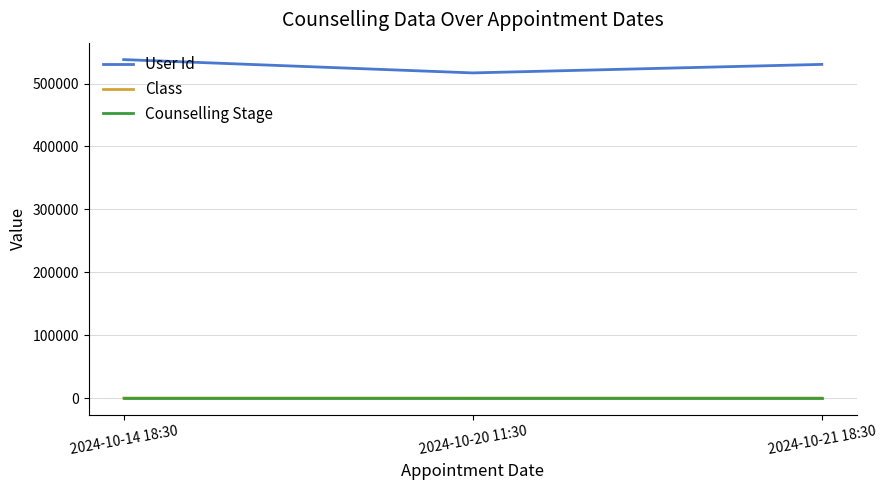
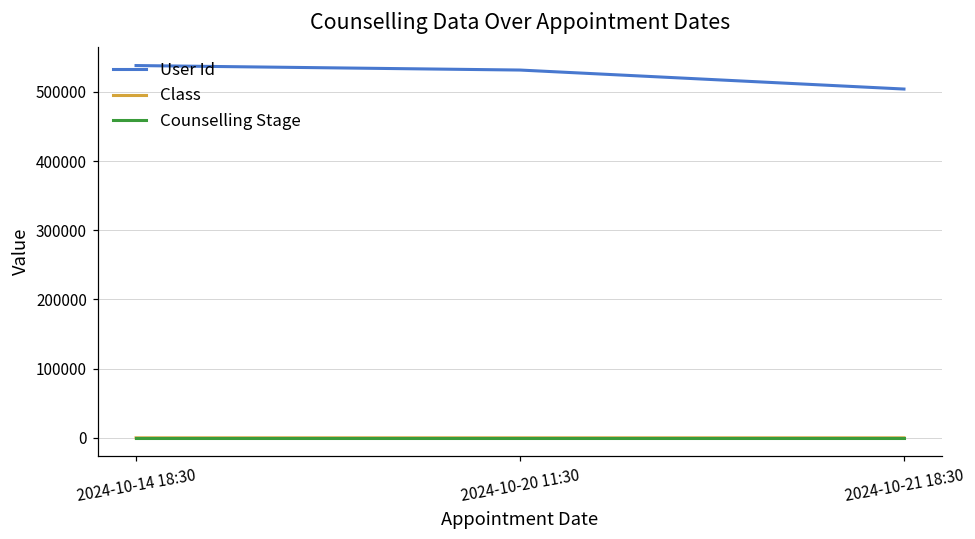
User Id, 2024-10-20 11:30: 520000 -> 530000
User Id, 2024-10-21 18:30: 530000 -> 500000
